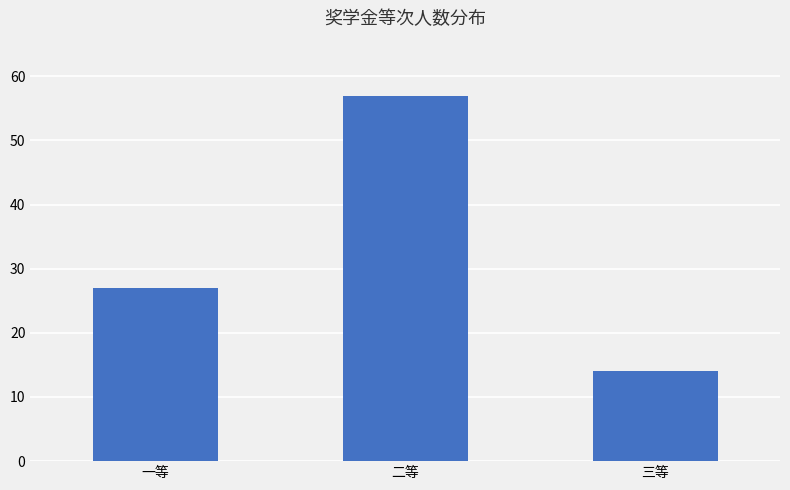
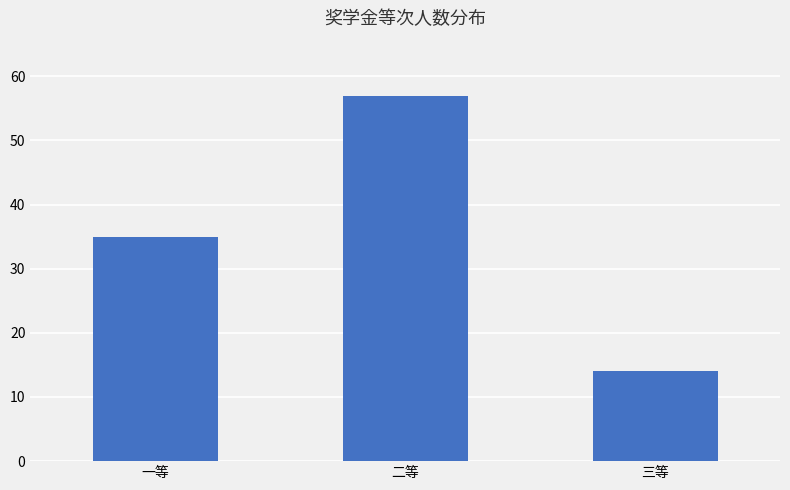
一等: 27 -> 35
